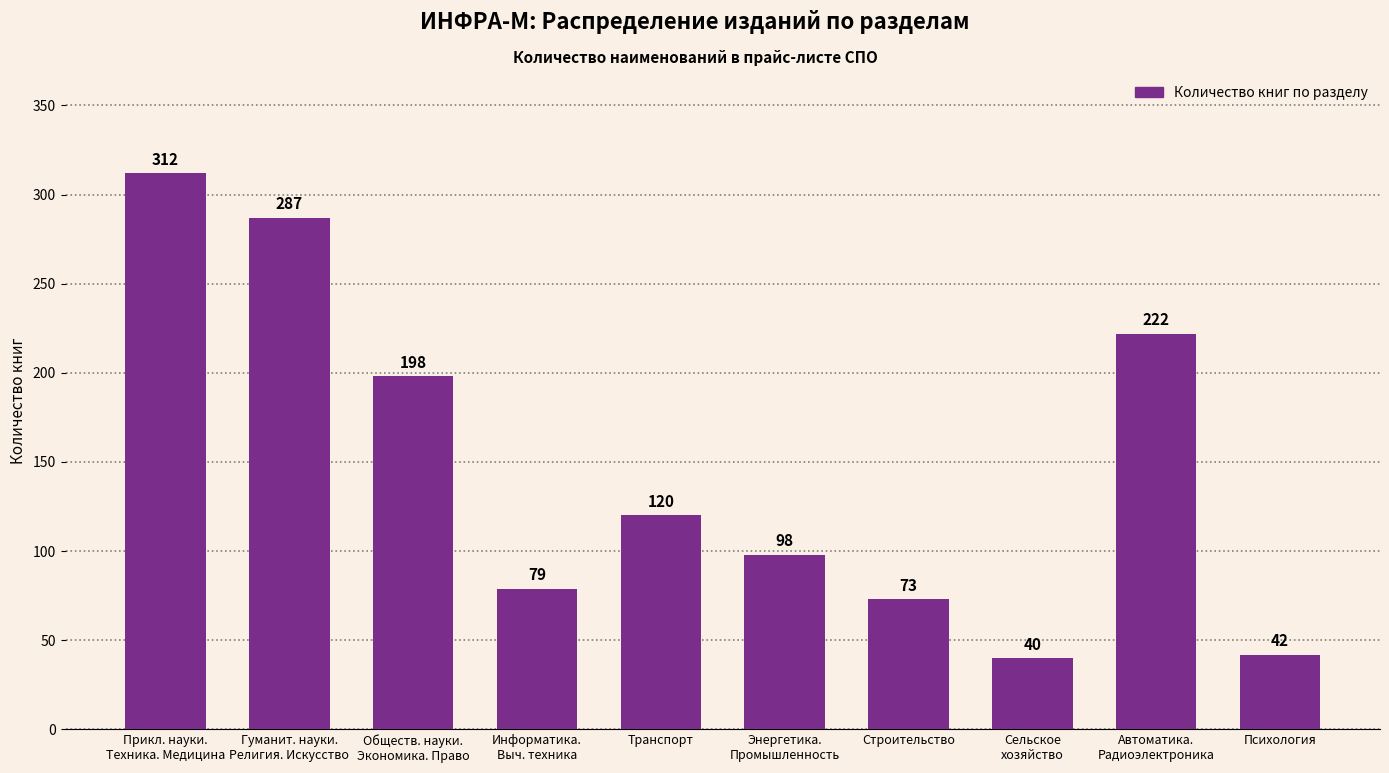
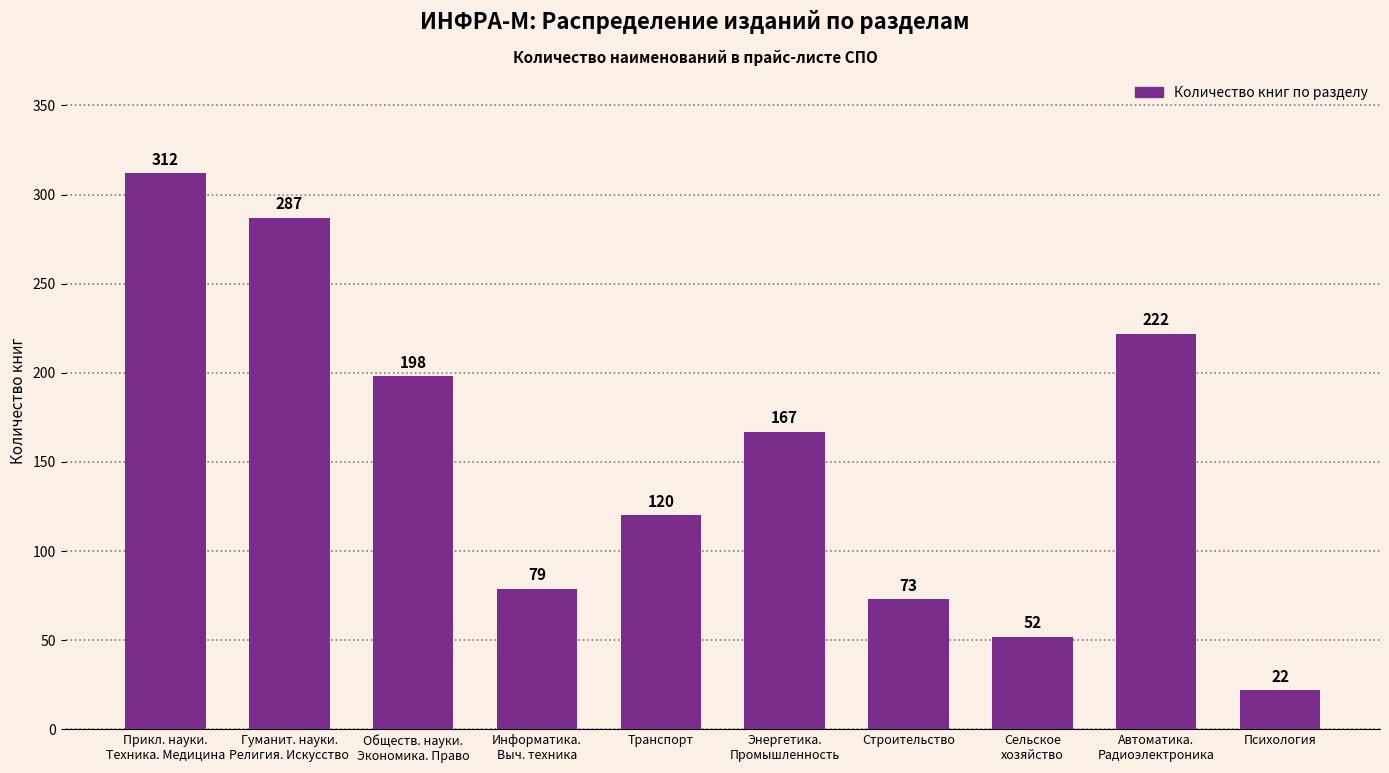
Энергетика. Промышленность: 98 -> 167
Сельское хозяйство: 40 -> 52
Психология: 42 -> 22
